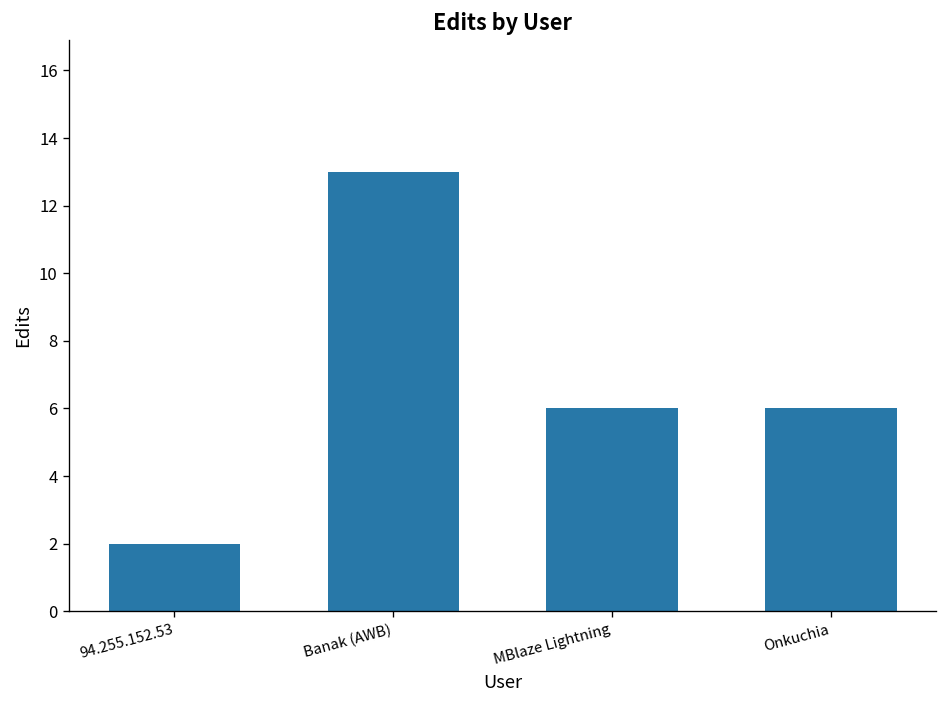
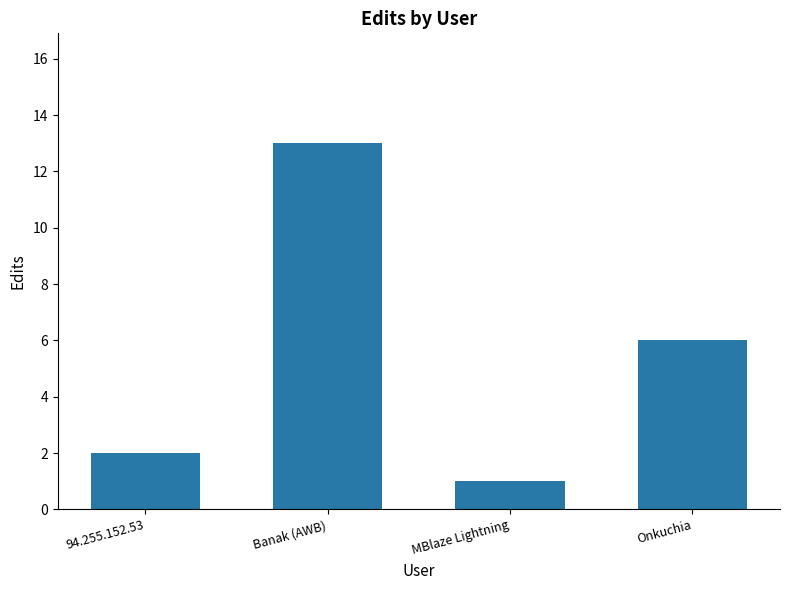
MBlaze Lightning: 6 -> 1
